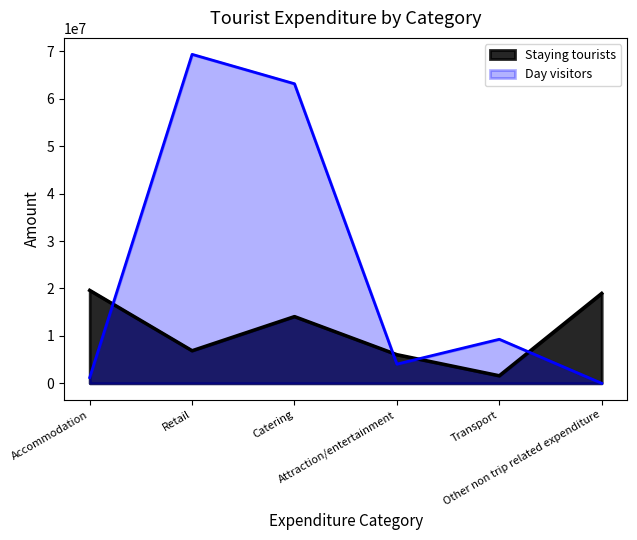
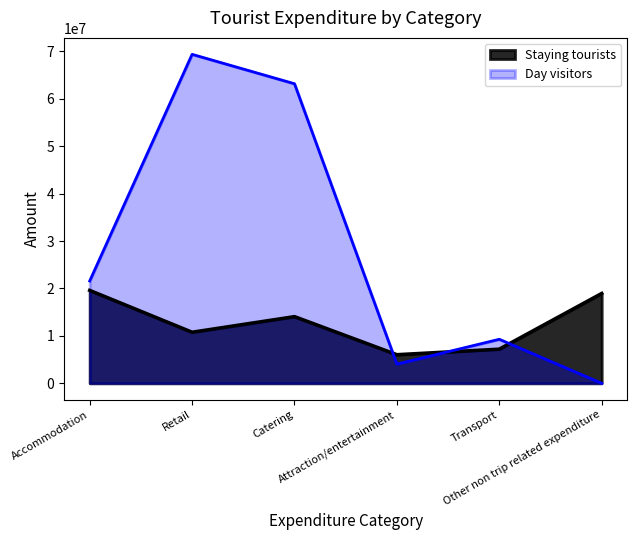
Day visitors, Accommodation: 1000000 -> 22000000
Staying tourists, Retail: 7000000 -> 11000000
Staying tourists, Transport: 2000000 -> 7000000
